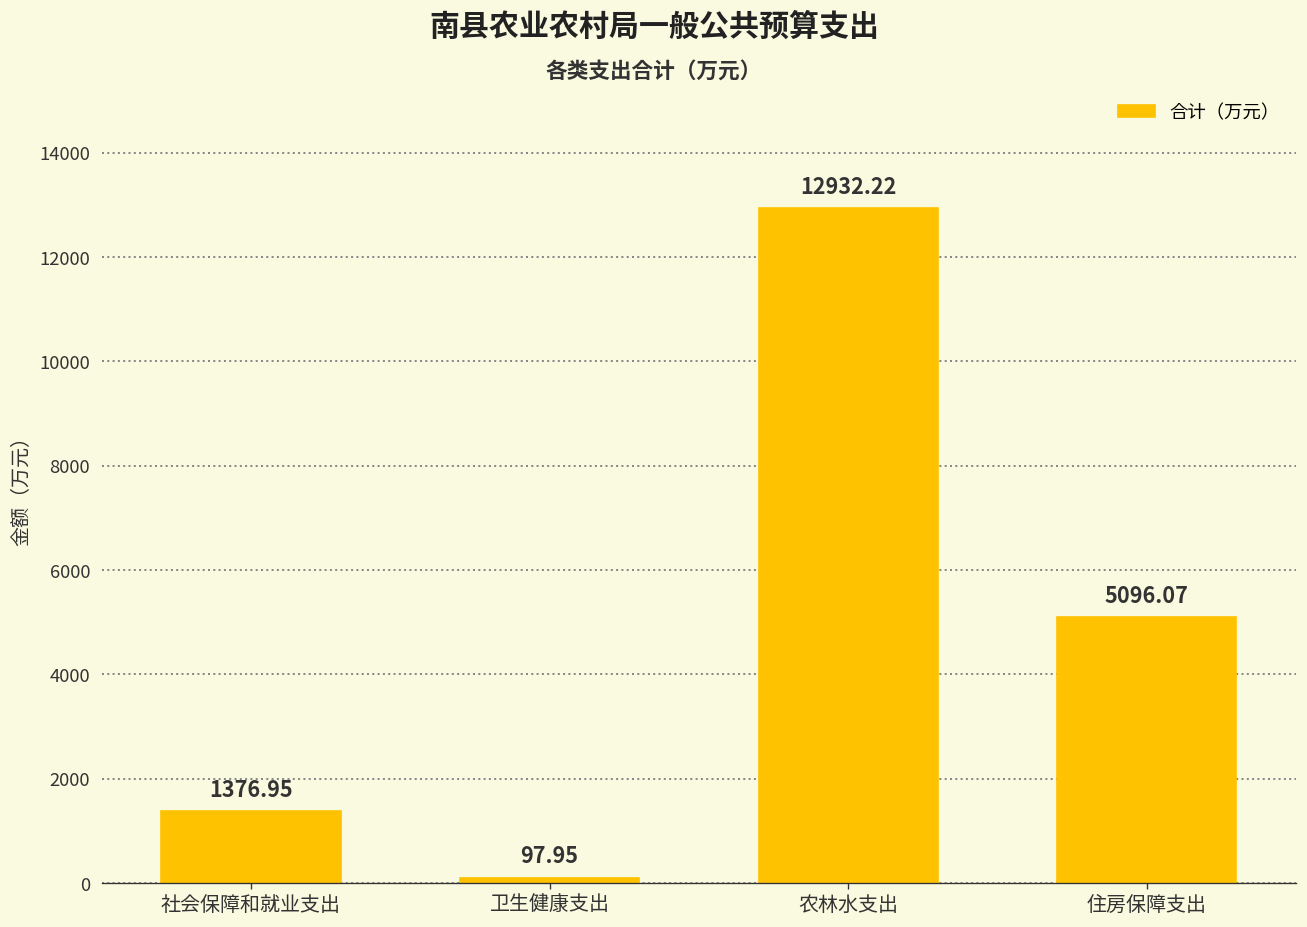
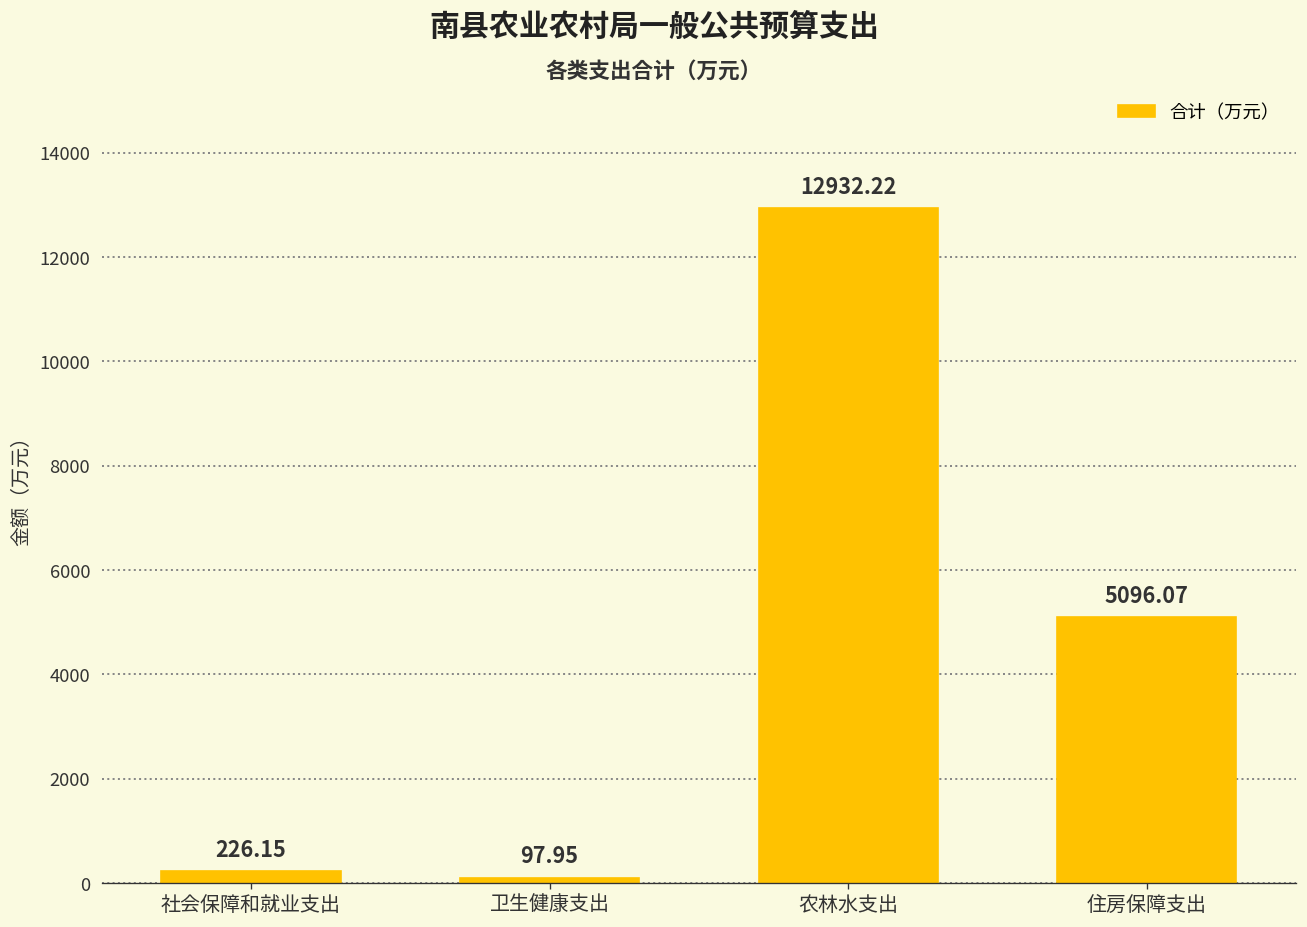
社会保障和就业支出: 1376.95 -> 226.15
